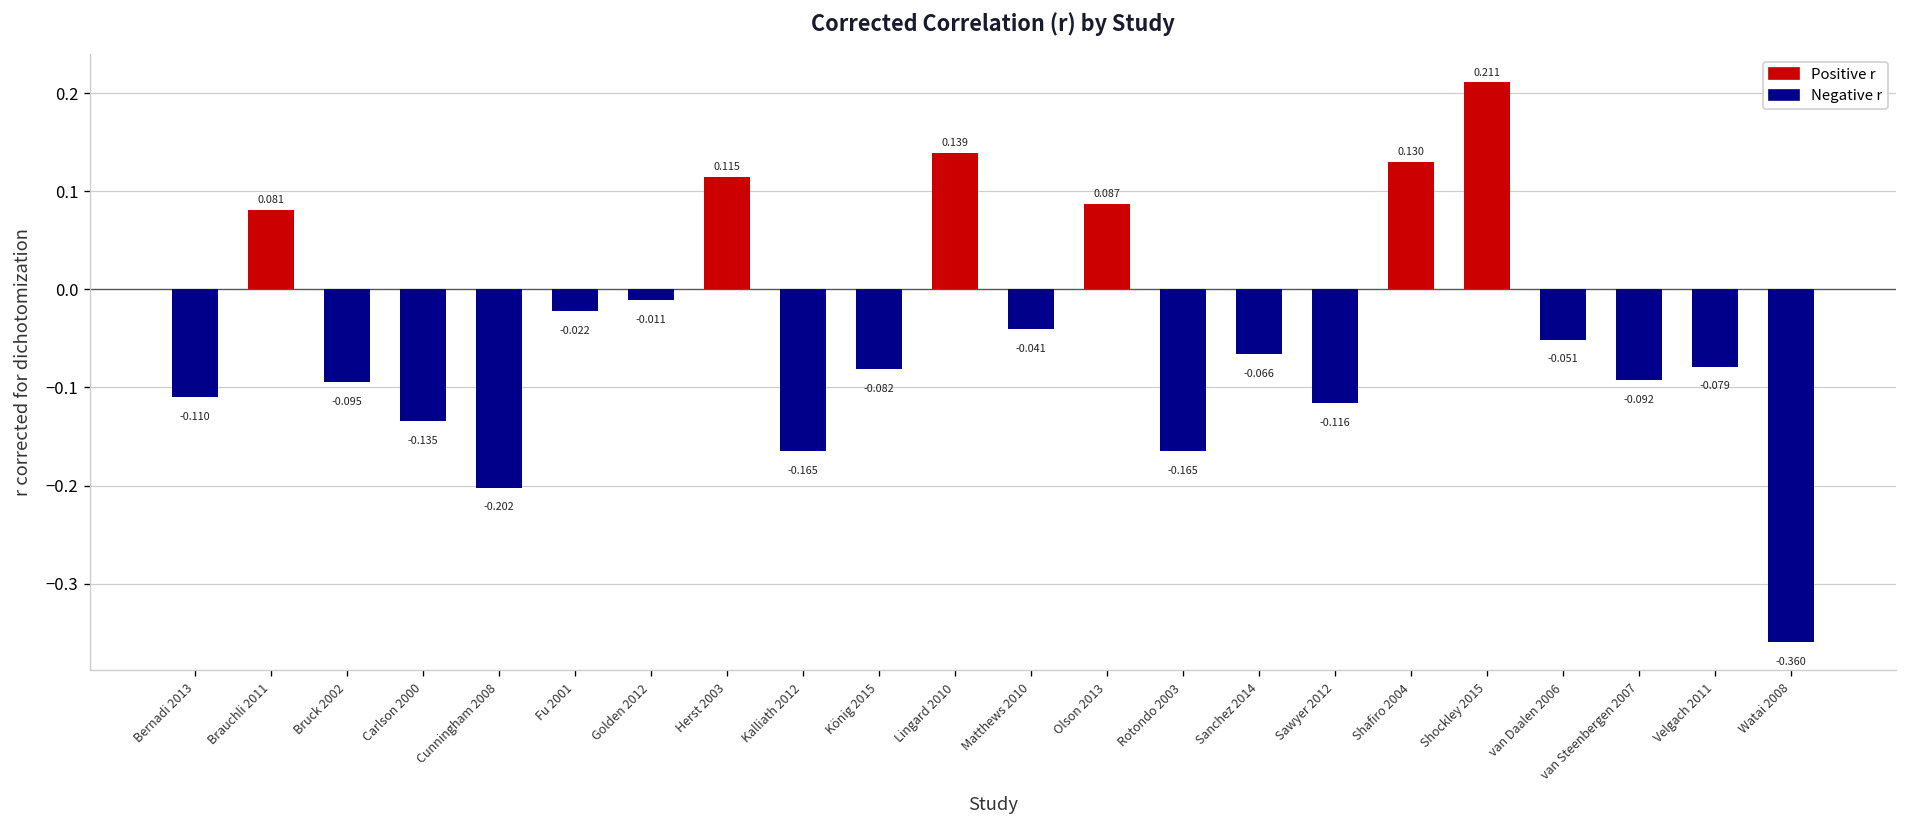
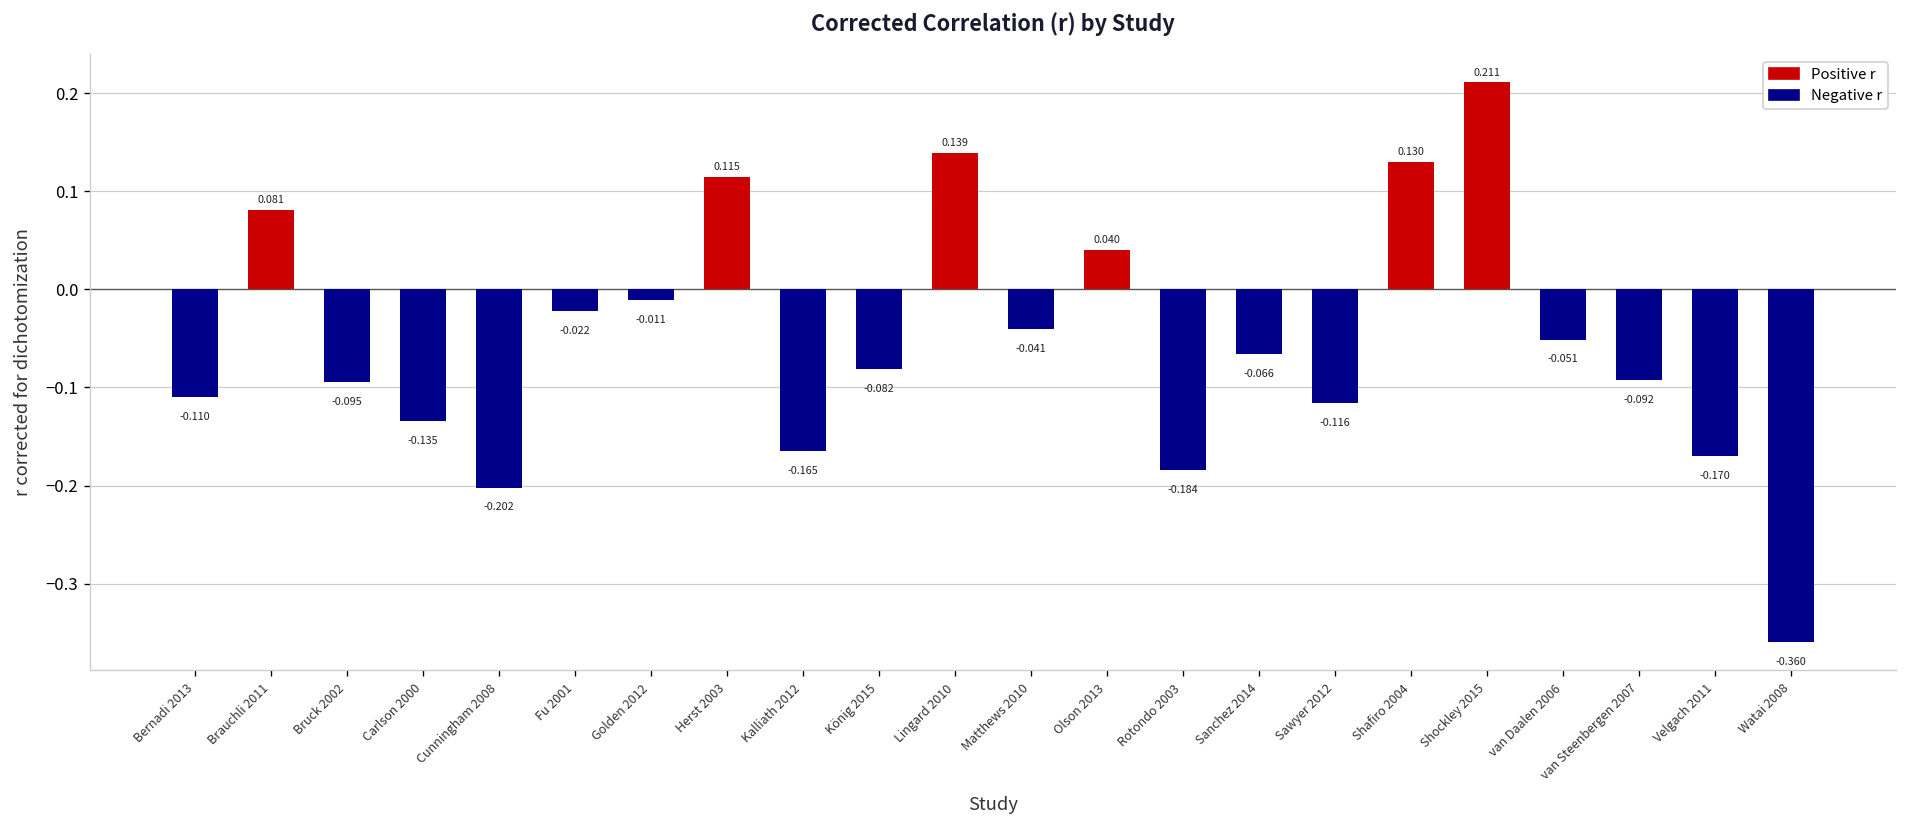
Olson 2013: 0.087 -> 0.040
Rotondo 2003: -0.165 -> -0.184
Velgach 2011: -0.079 -> -0.170
